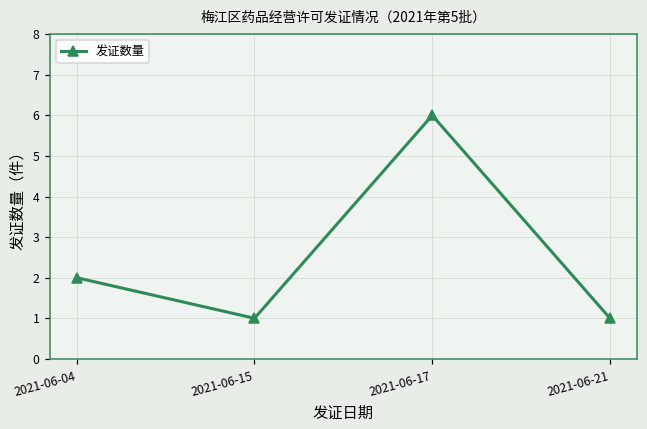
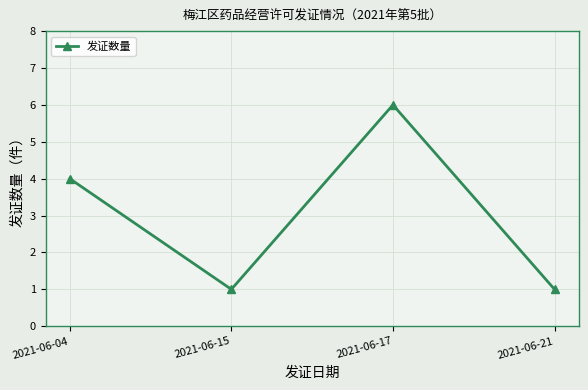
2021-06-04: 2 -> 4
